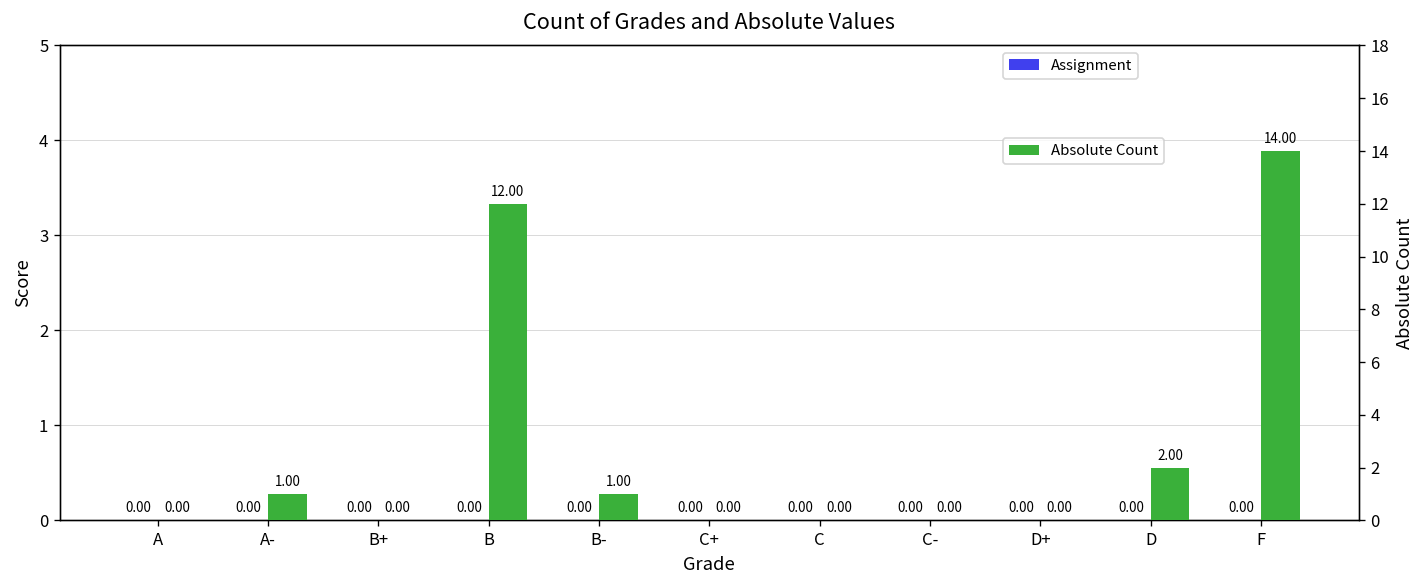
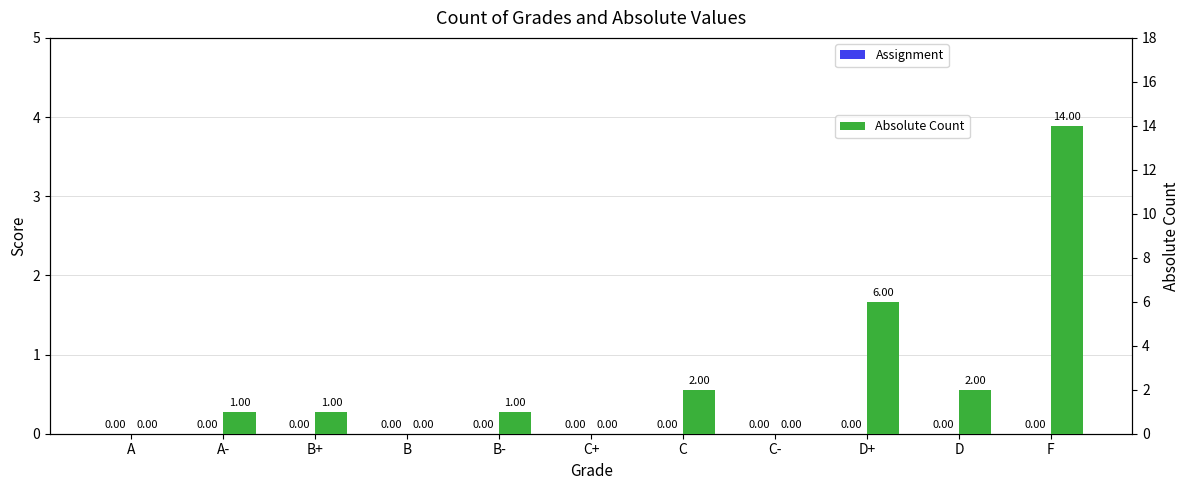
Absolute Count, B+: 0.00 -> 1.00
Absolute Count, B: 12.00 -> 0.00
Absolute Count, C: 0.00 -> 2.00
Absolute Count, D+: 0.00 -> 6.00
